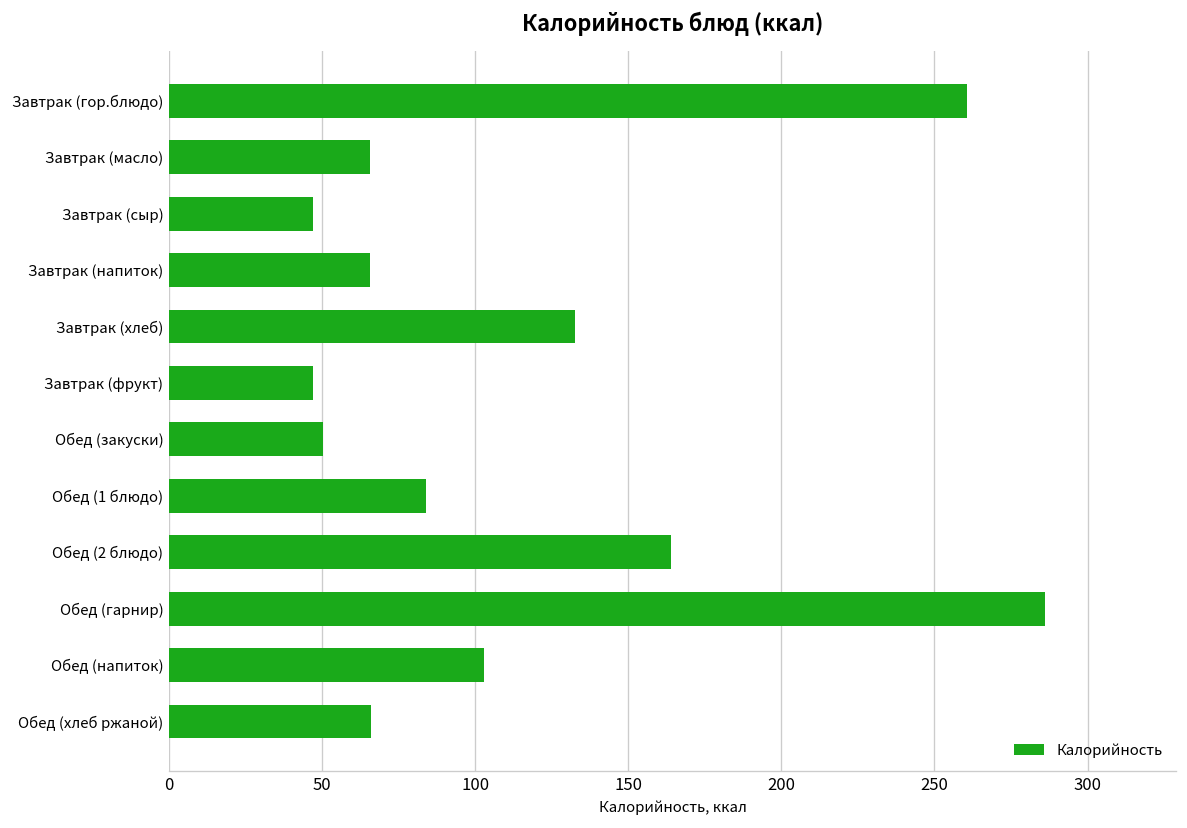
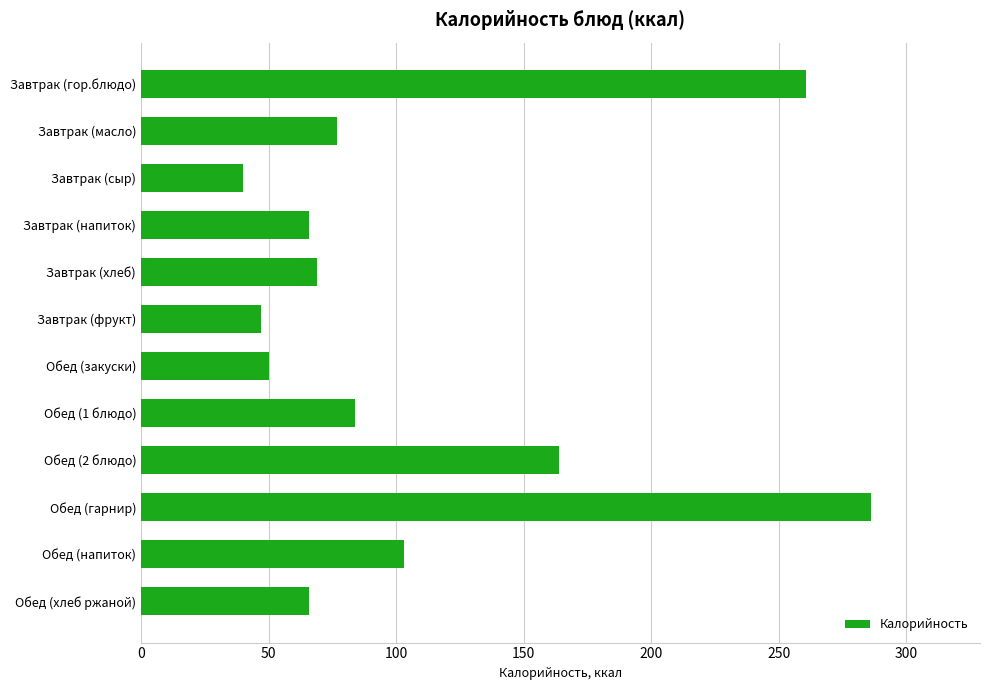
Завтрак (масло): 66 -> 77
Завтрак (сыр): 47 -> 40
Завтрак (хлеб): 133 -> 69
